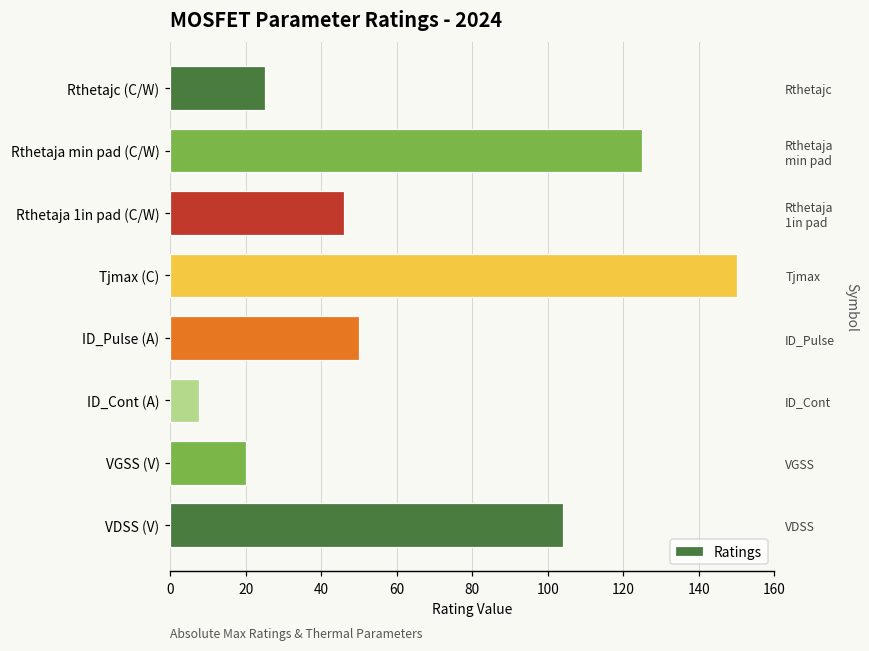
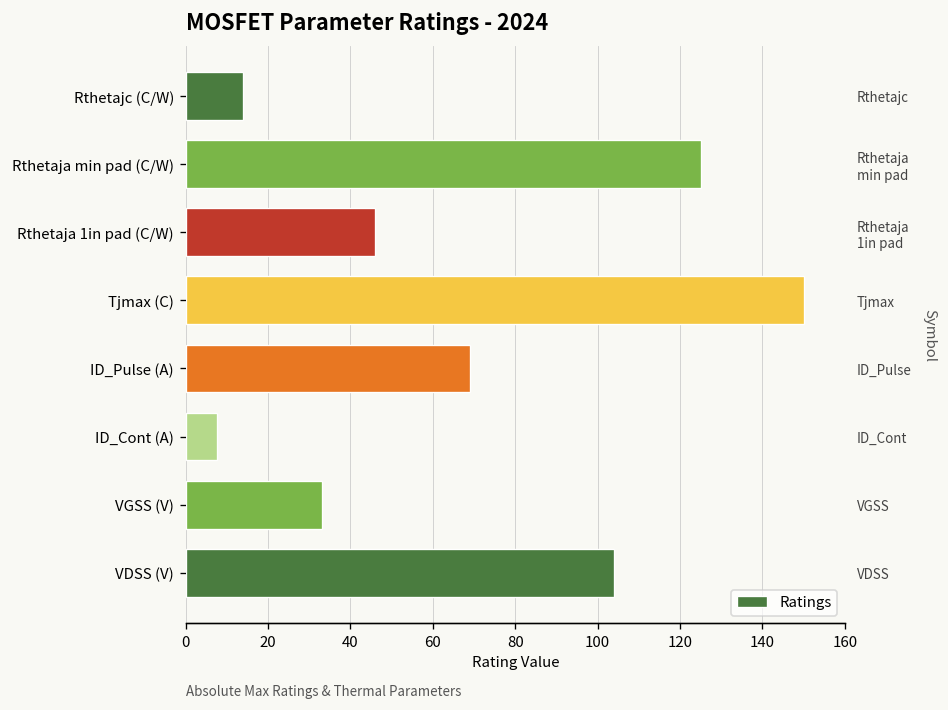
Rthetajc (C/W): 25 -> 14
ID_Pulse (A): 50 -> 69
VGSS (V): 20 -> 33
